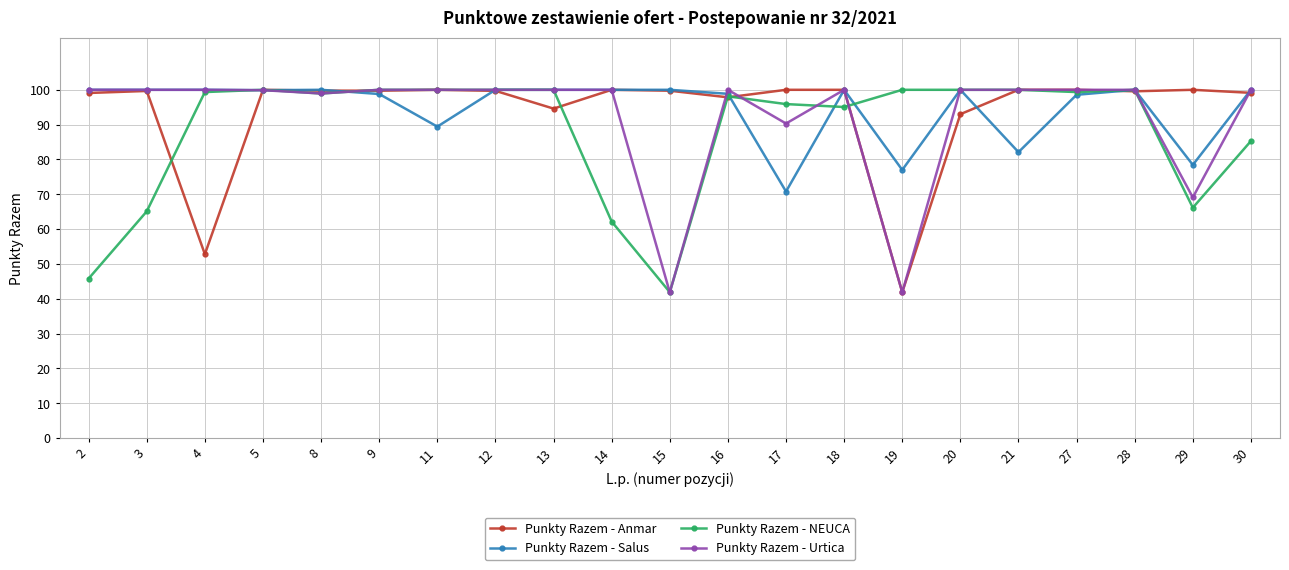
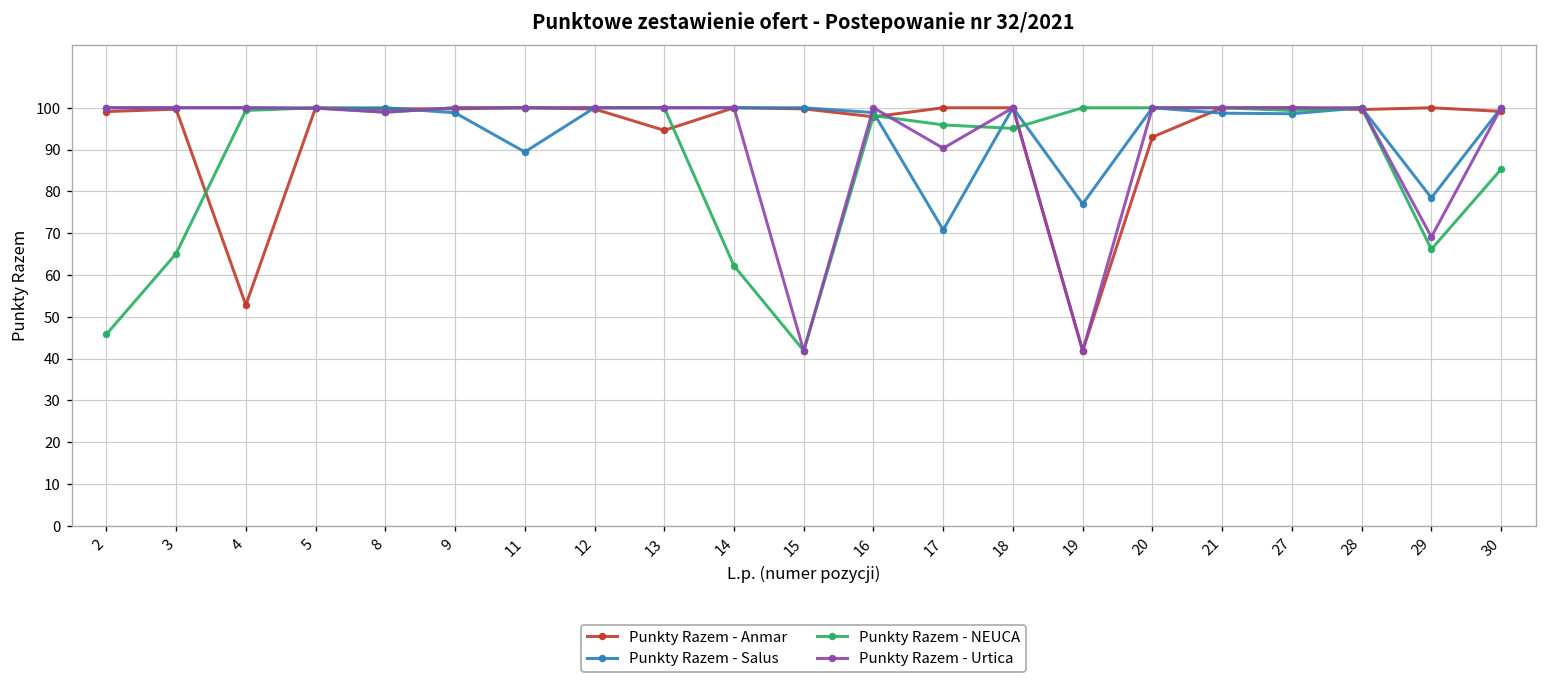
Punkty Razem - Salus, 21: 82 -> 99
